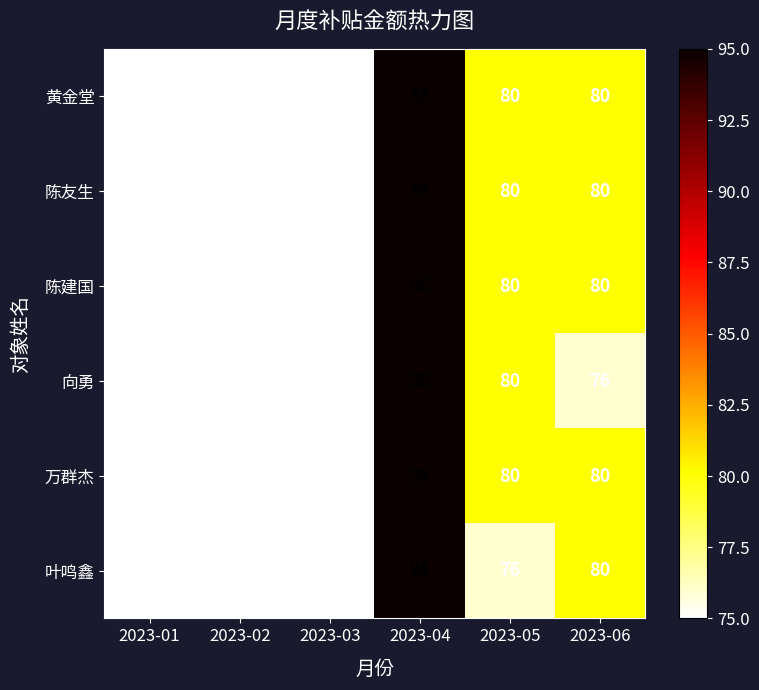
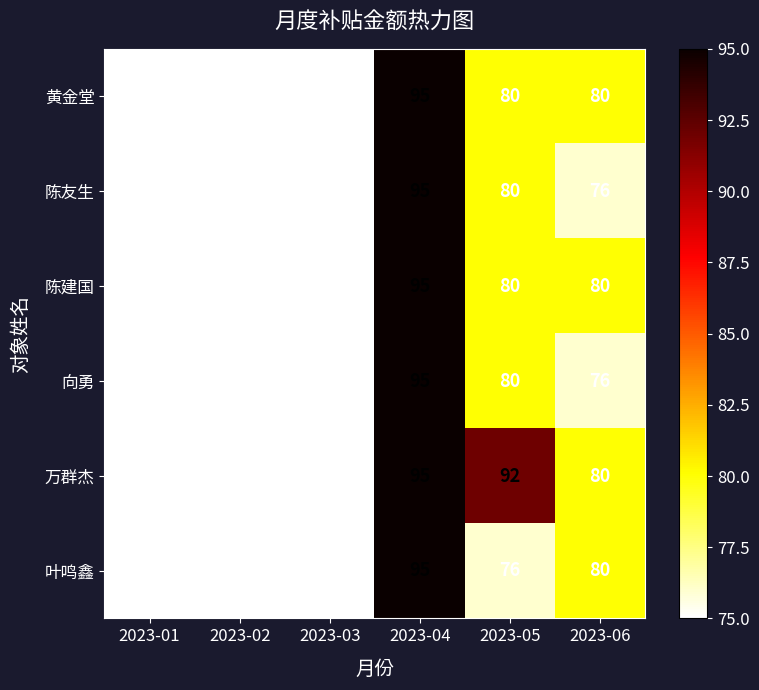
陈友生, 2023-06: 80 -> 76
万群杰, 2023-05: 80 -> 92
